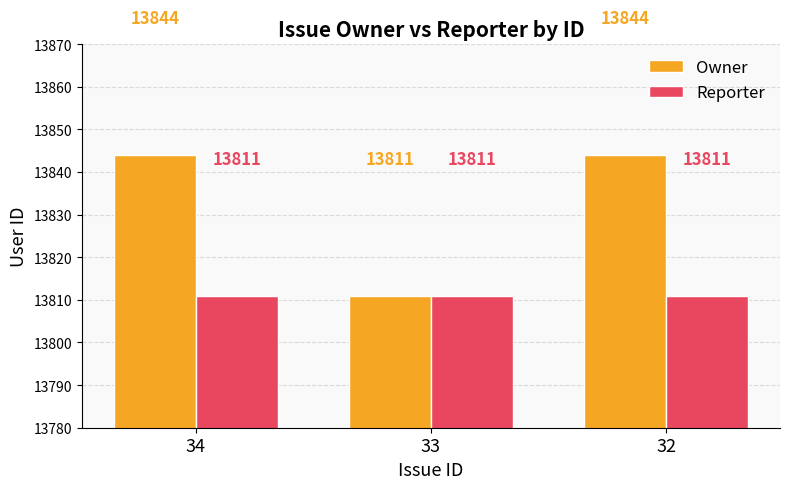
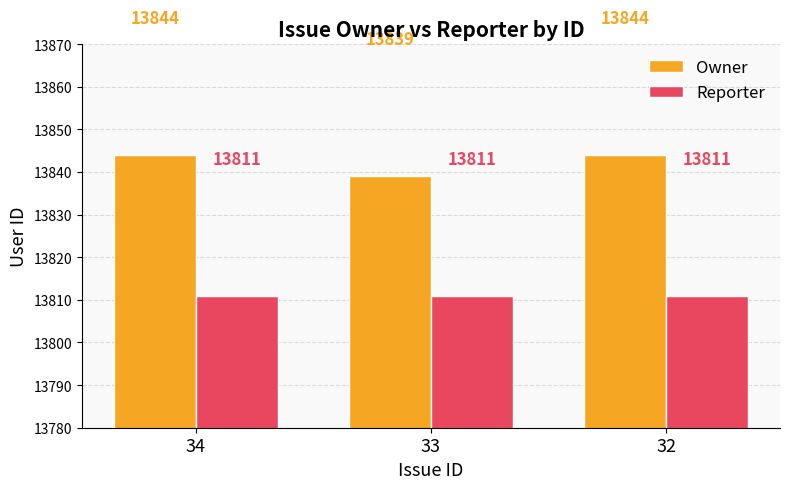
Owner, 33: 13811 -> 13839
